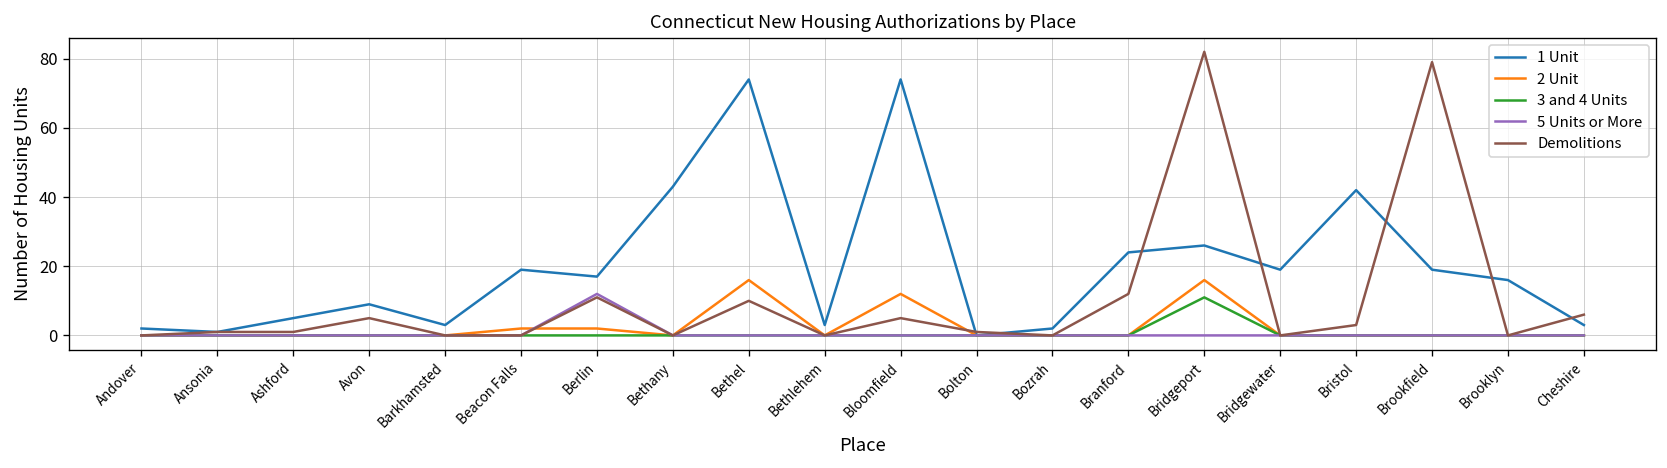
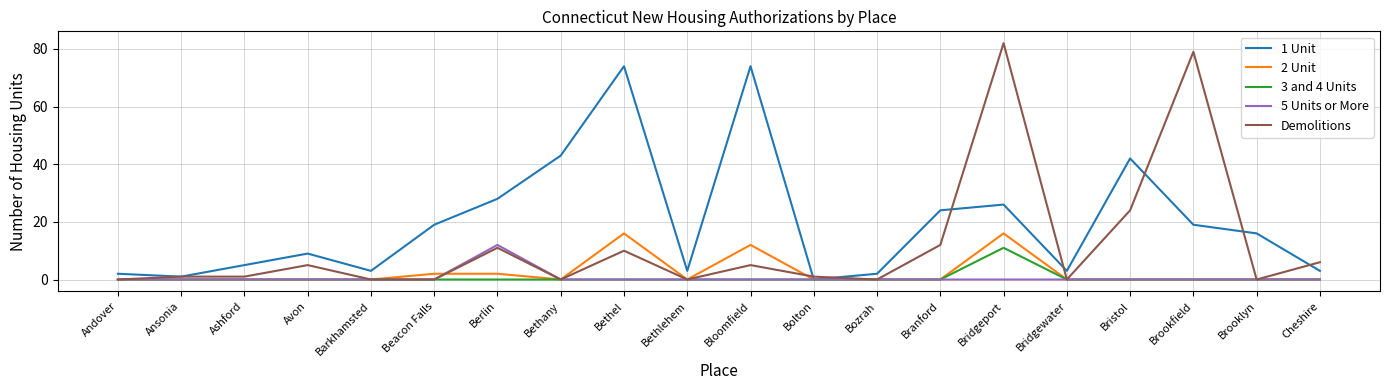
1 Unit, Berlin: 17 -> 28
1 Unit, Bridgewater: 19 -> 3
Demolitions, Bristol: 3 -> 24
